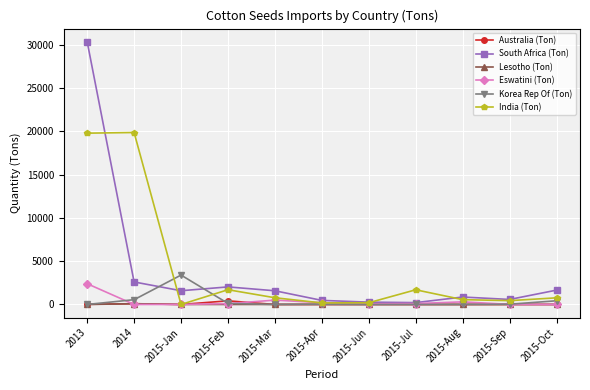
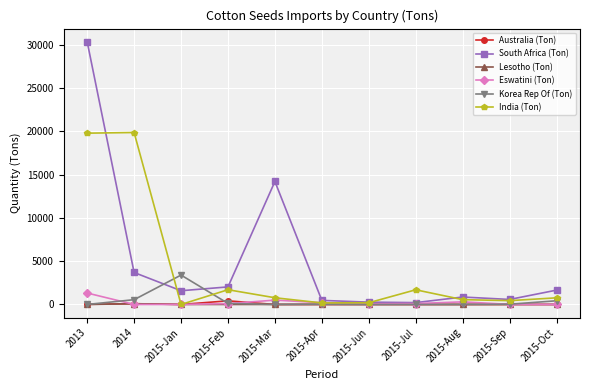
Eswatini (Ton), 2013: 2000 -> 1000
South Africa (Ton), 2014: 3000 -> 4000
South Africa (Ton), 2015-Mar: 2000 -> 14000
